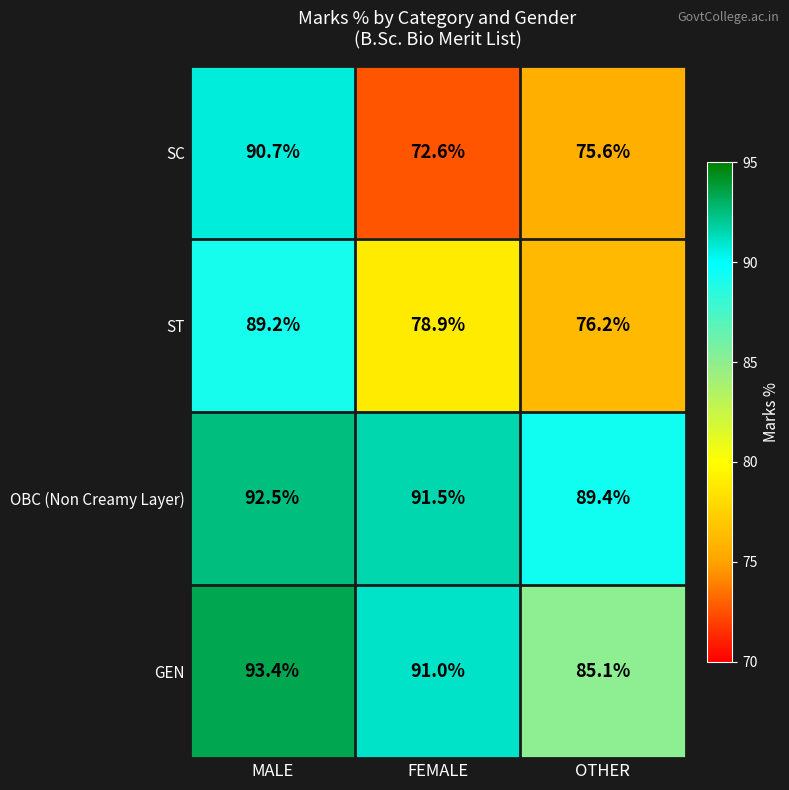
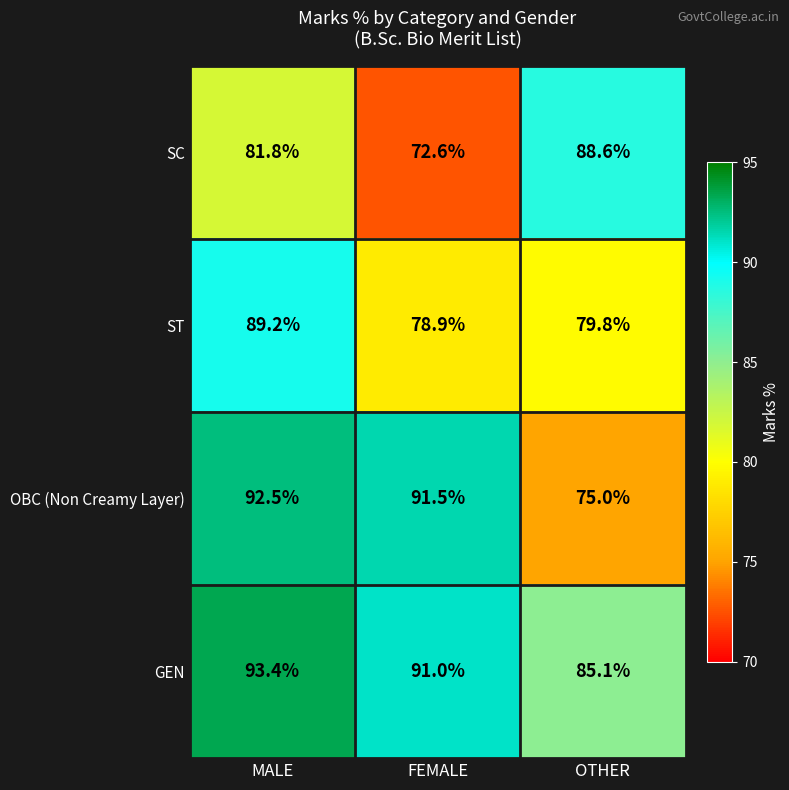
SC, MALE: 90.7% -> 81.8%
SC, OTHER: 75.6% -> 88.6%
ST, OTHER: 76.2% -> 79.8%
OBC (Non Creamy Layer), OTHER: 89.4% -> 75.0%
